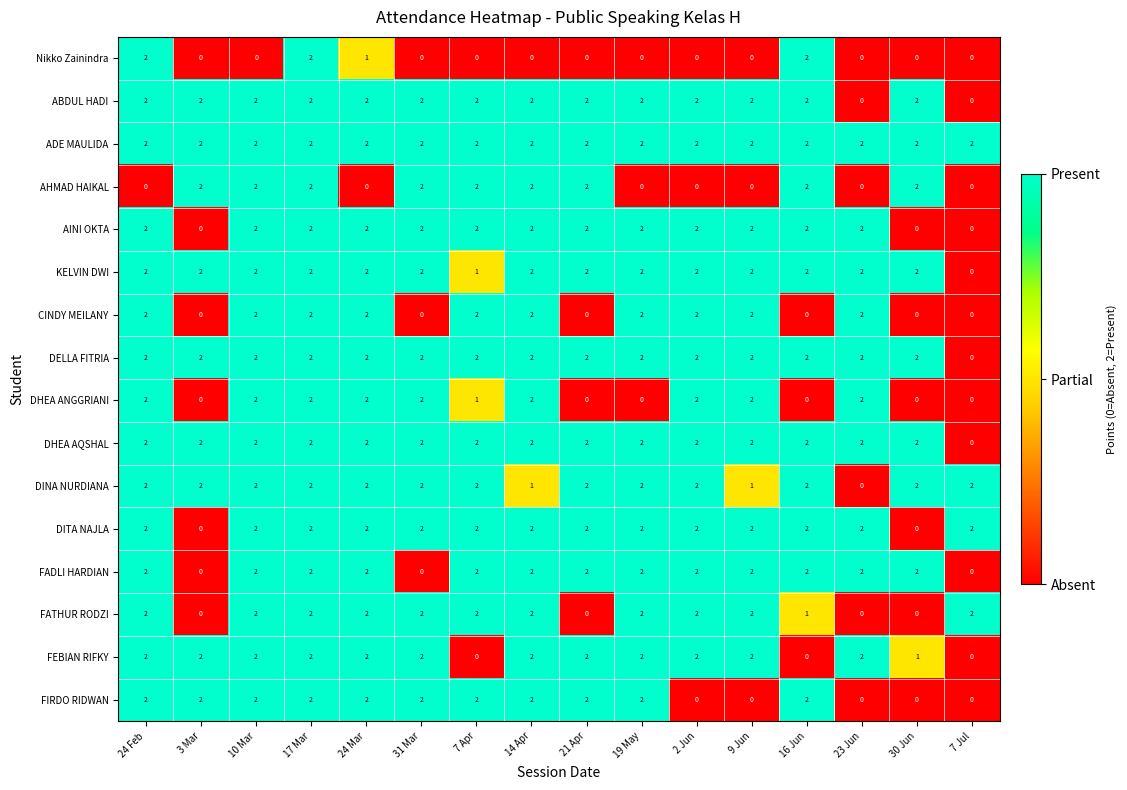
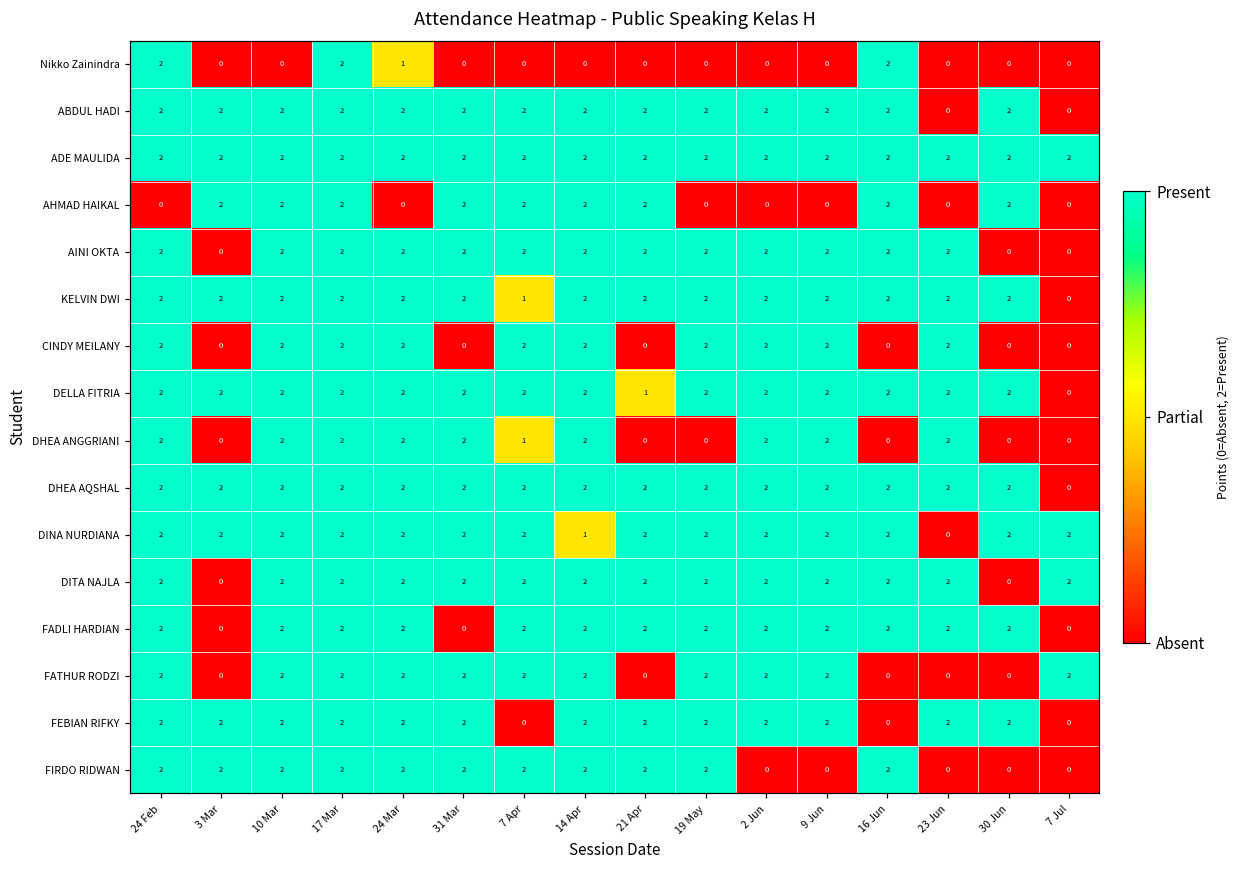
DELLA FITRIA, 21 Apr: 2 -> 1
DINA NURDIANA, 9 Jun: 1 -> 2
FATHUR RODZI, 16 Jun: 1 -> 0
FEBIAN RIFKY, 30 Jun: 1 -> 2
